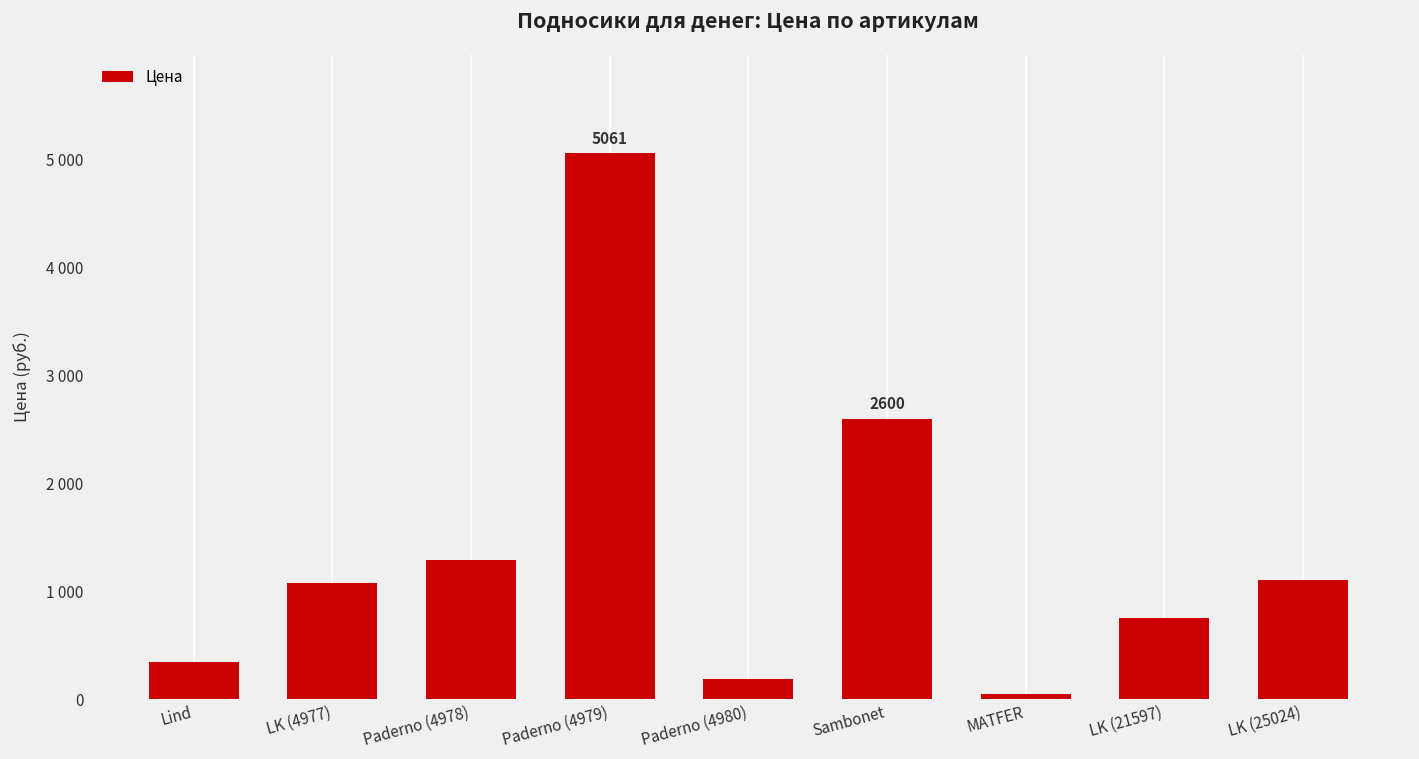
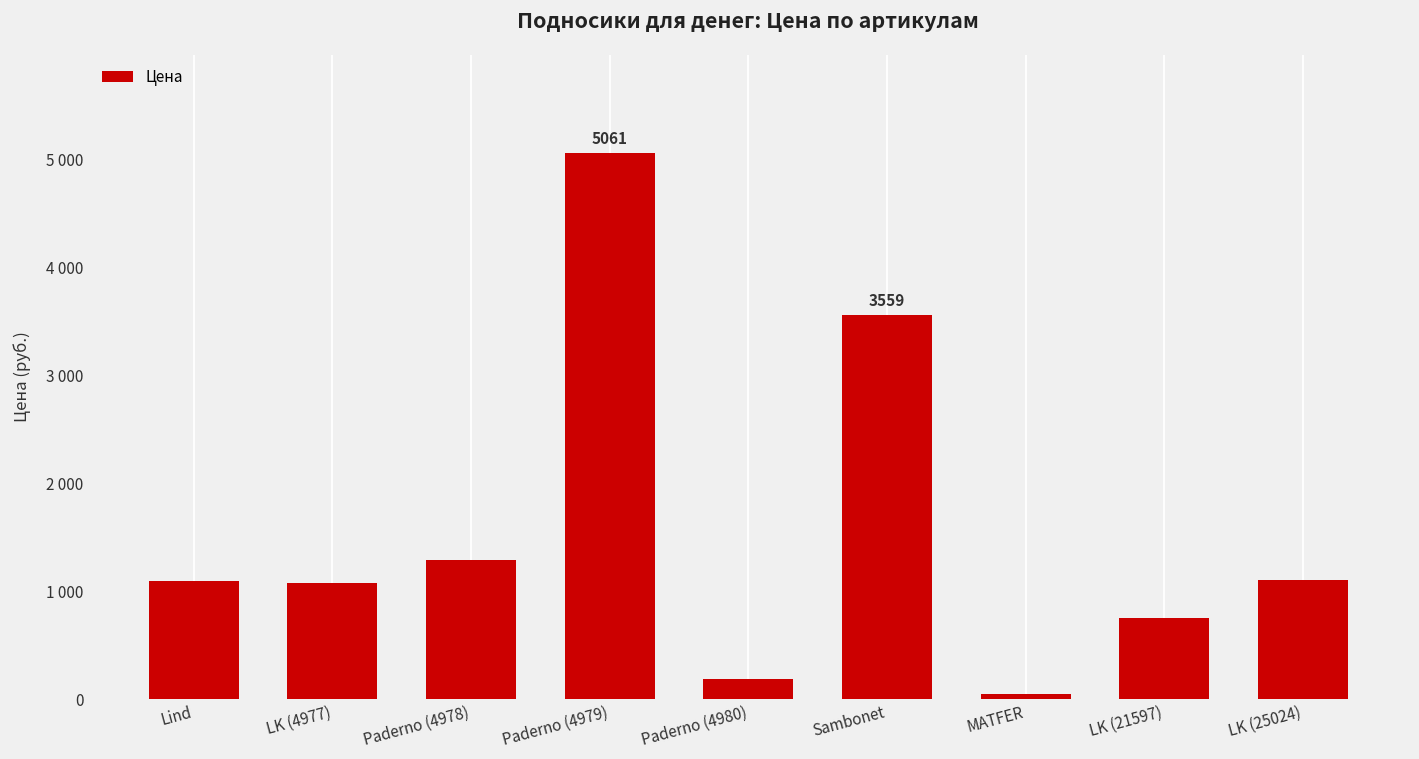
Lind: 300 -> 1100
Sambonet: 2600 -> 3559
